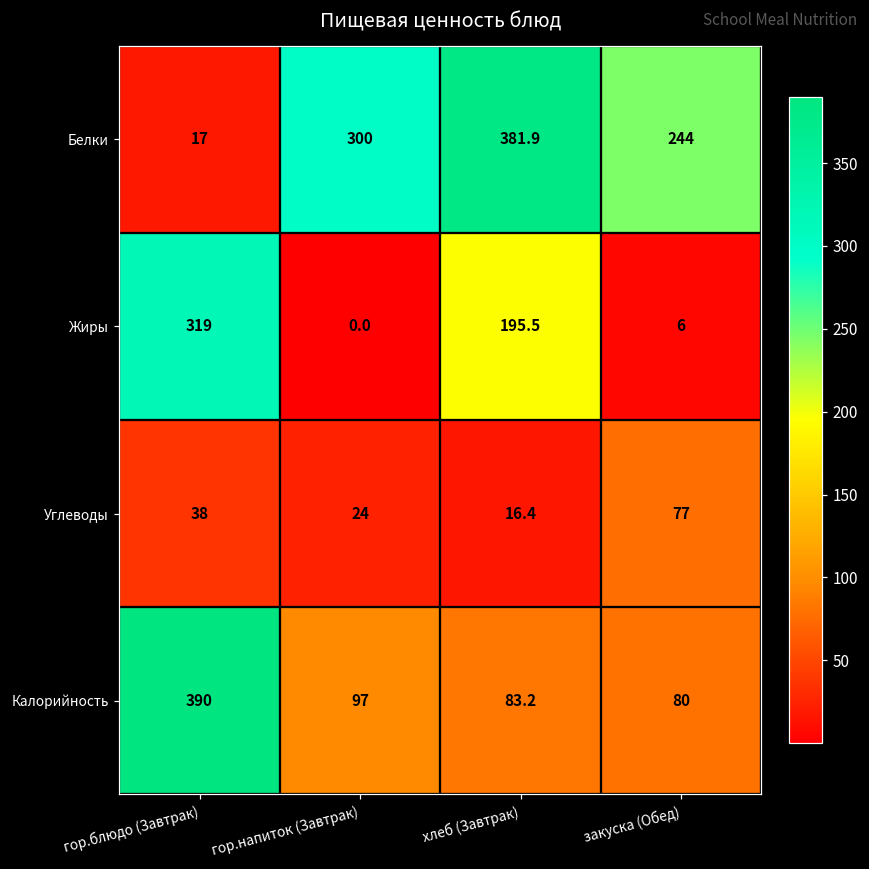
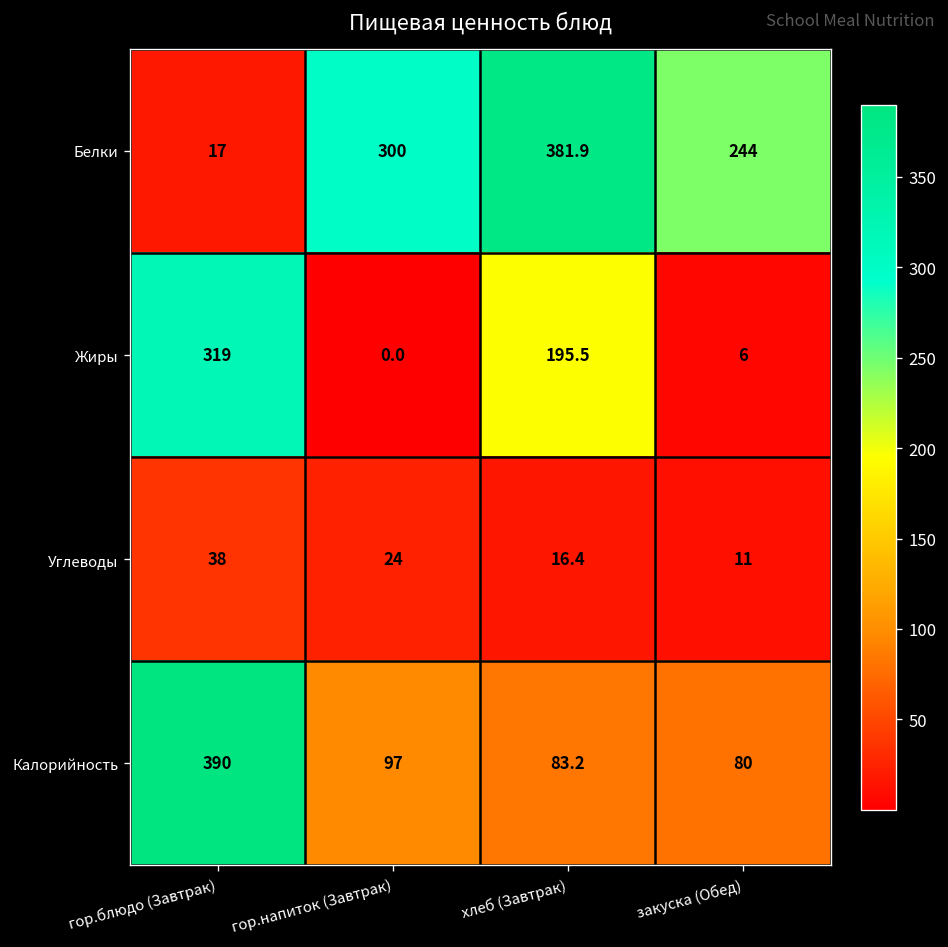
Углеводы, закуска (Обед): 77 -> 11
